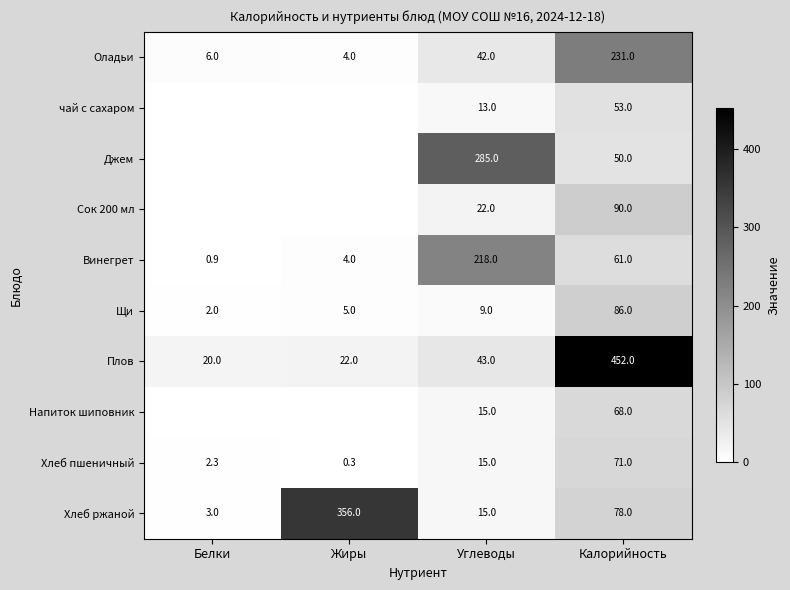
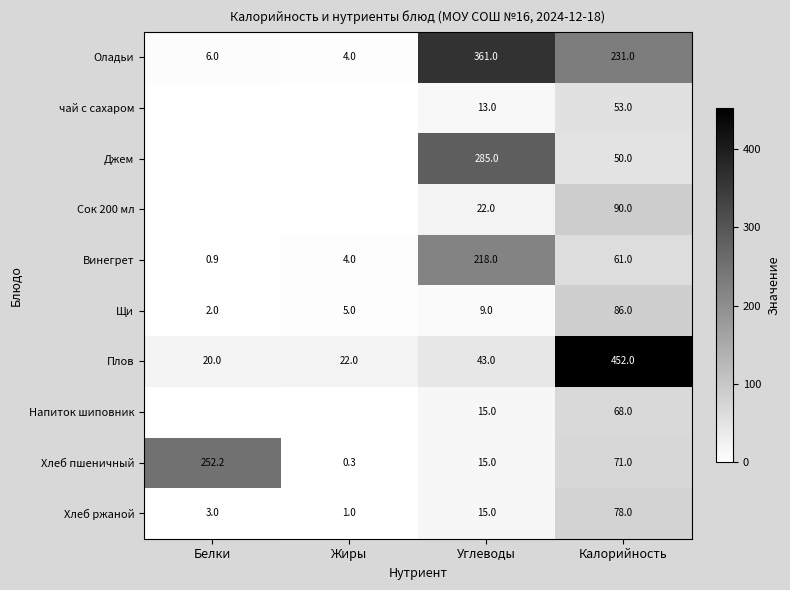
Оладьи, Углеводы: 42.0 -> 361.0
Хлеб пшеничный, Белки: 2.3 -> 252.2
Хлеб ржаной, Жиры: 356.0 -> 1.0
